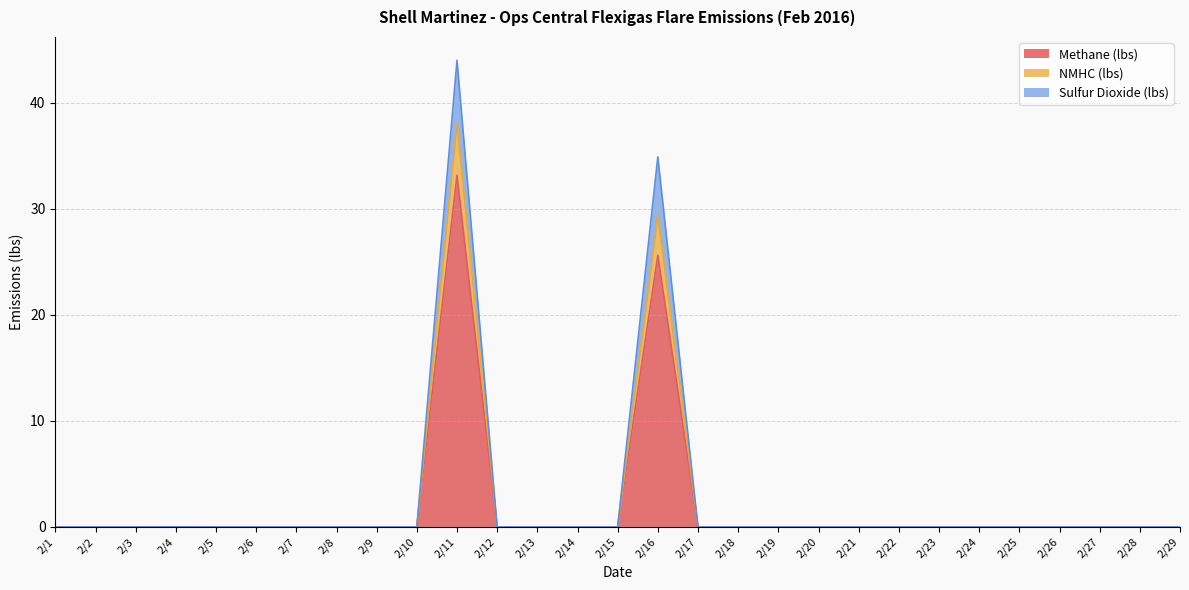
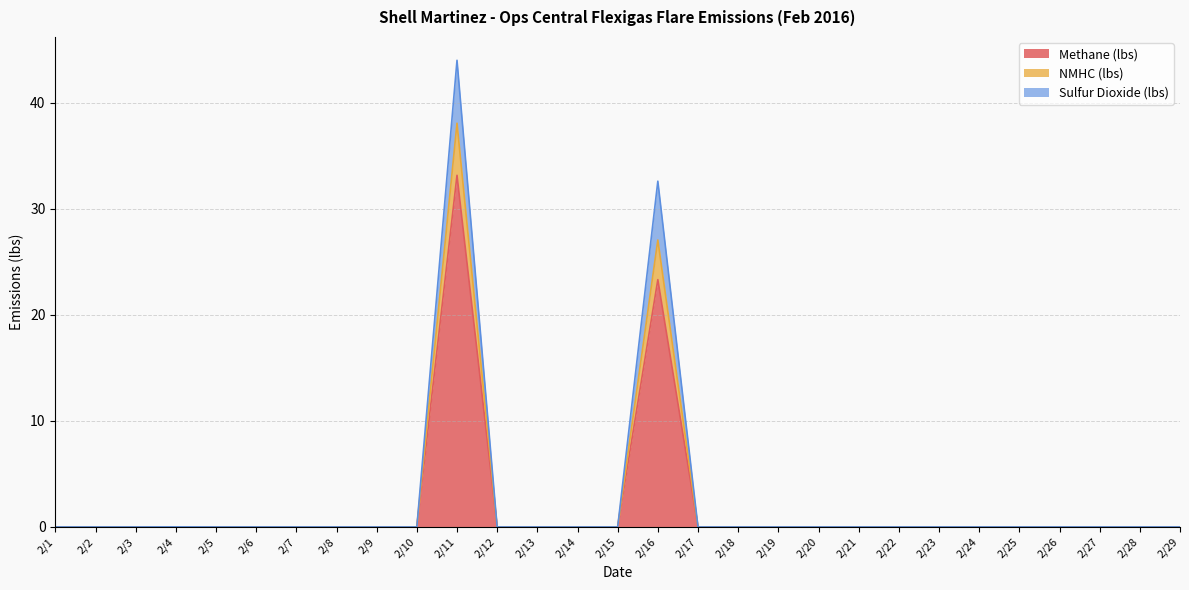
Methane (lbs), 2/16: 25.6 -> 23.3
